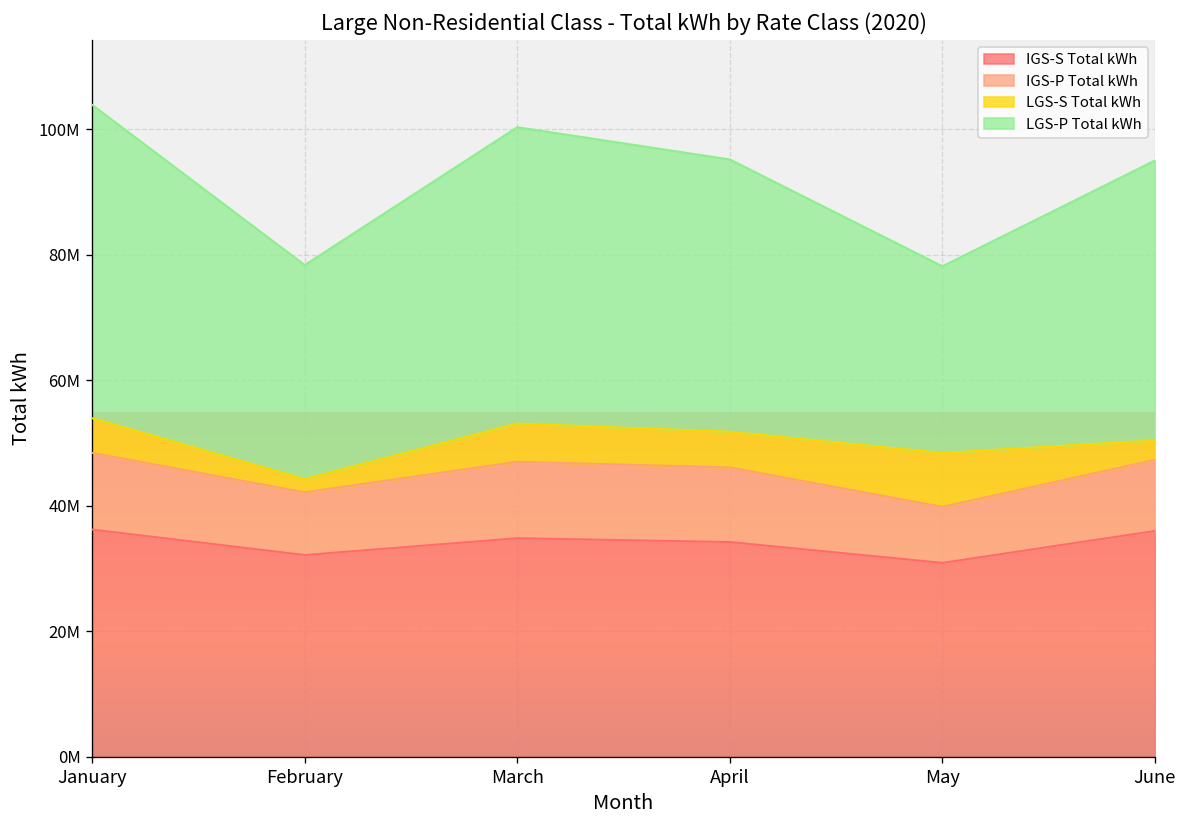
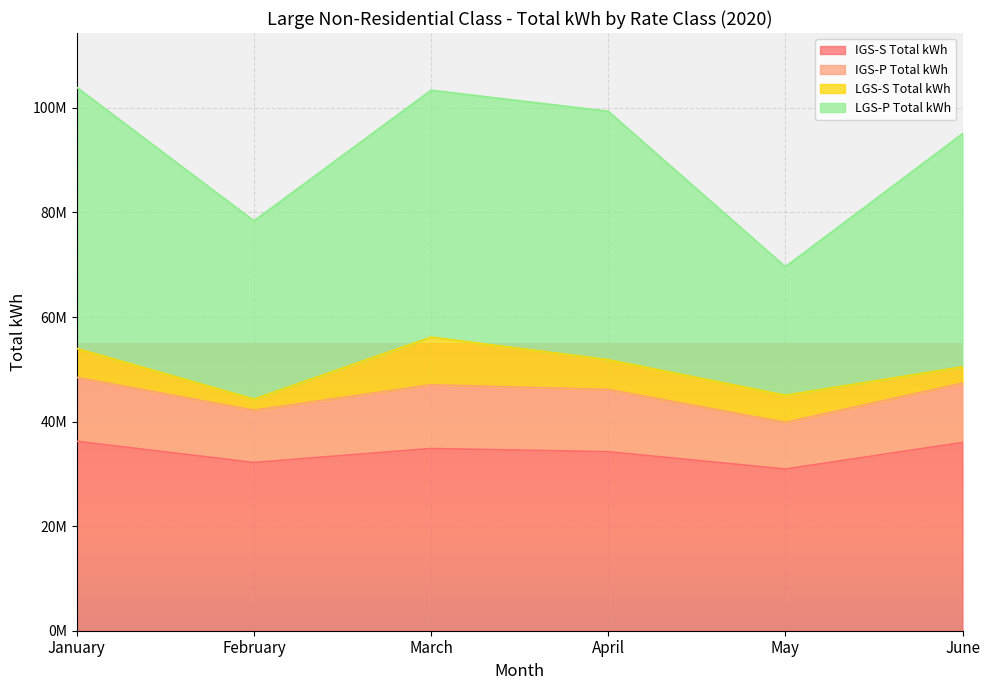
LGS-S Total kWh, March: 6000000 -> 9000000
LGS-P Total kWh, April: 43000000 -> 48000000
LGS-S Total kWh, May: 9000000 -> 5000000
LGS-P Total kWh, May: 30000000 -> 25000000
